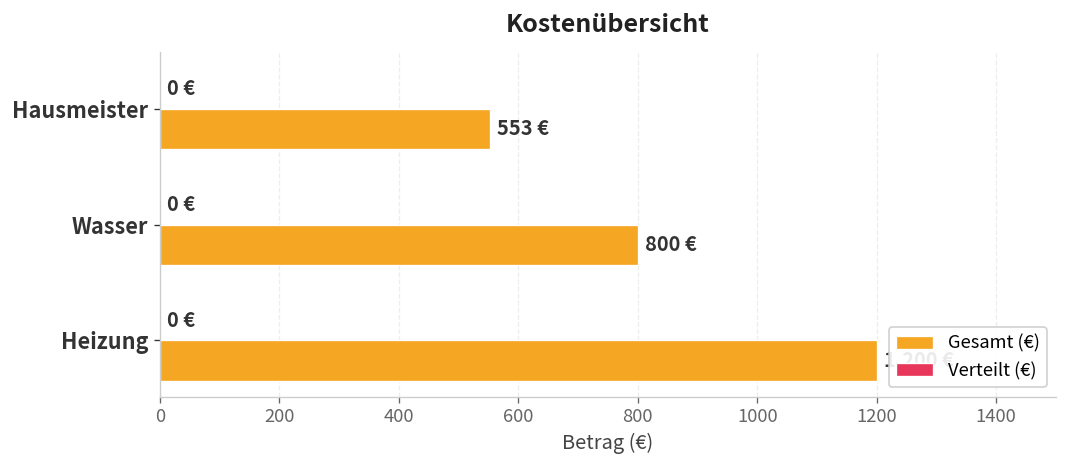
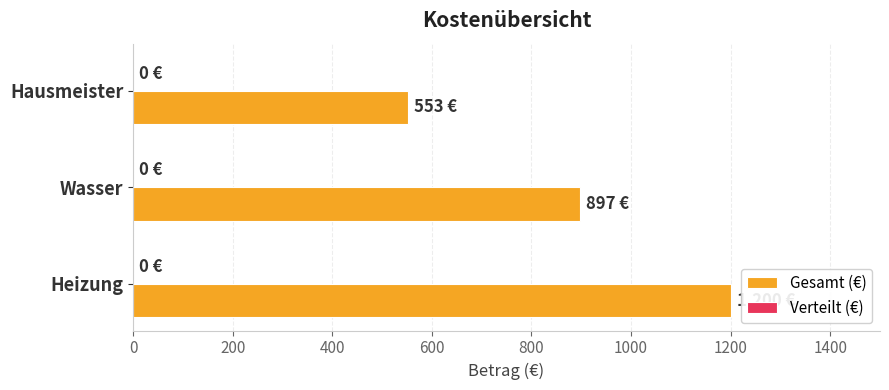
Gesamt (€), Wasser: 800 -> 897
